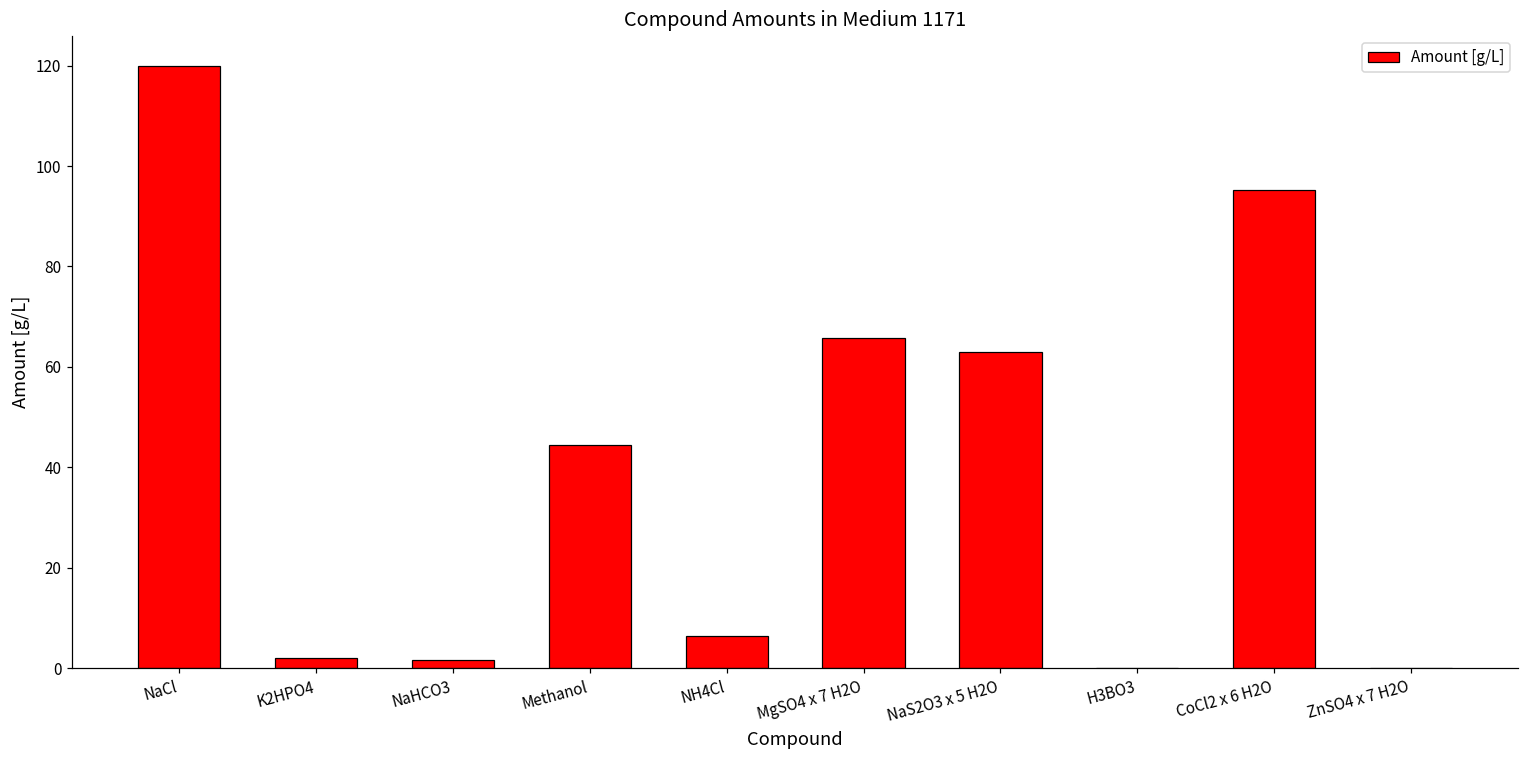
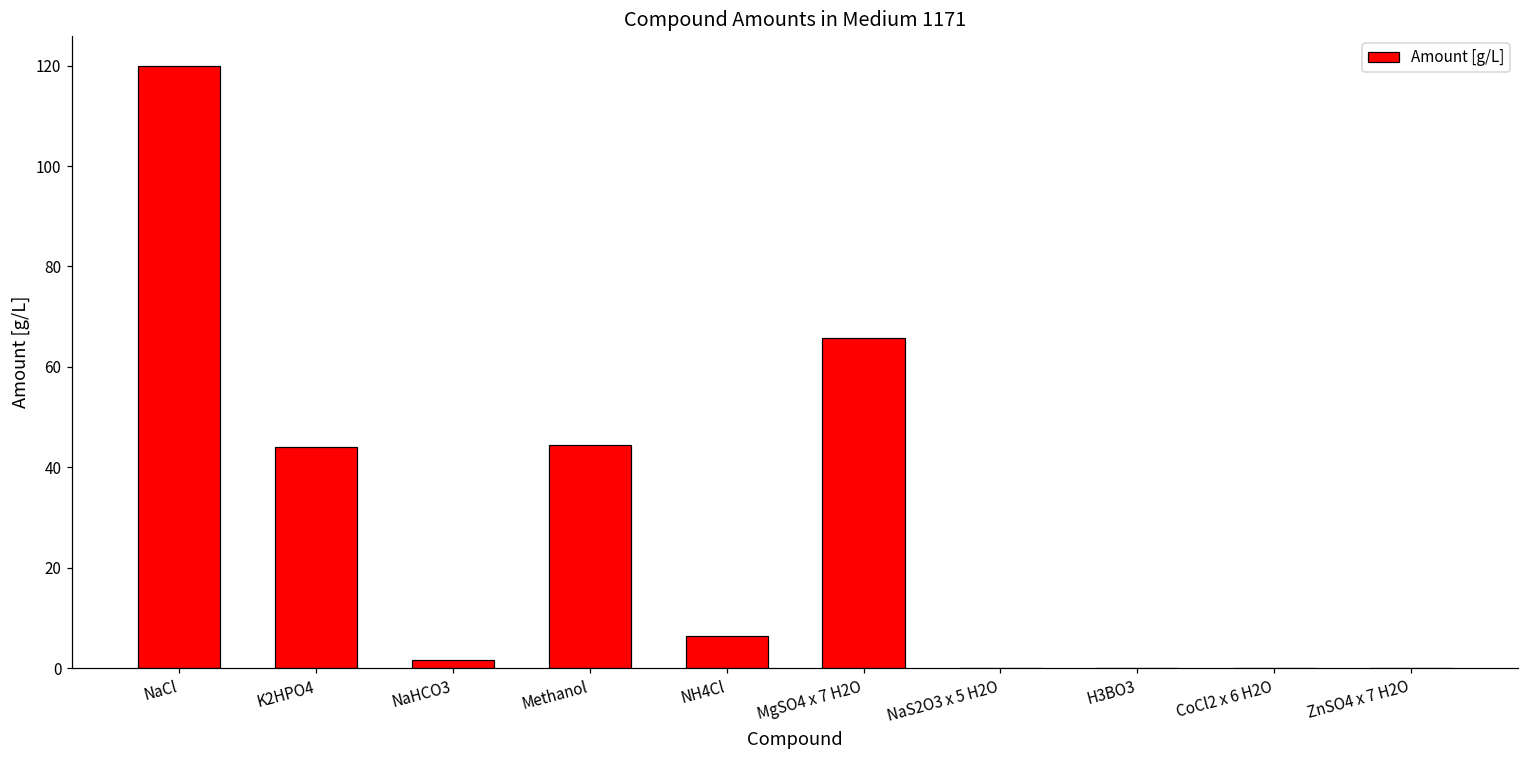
K2HPO4: 2 -> 44
NaS2O3 x 5 H2O: 63 -> 0
CoCl2 x 6 H2O: 95 -> 0
